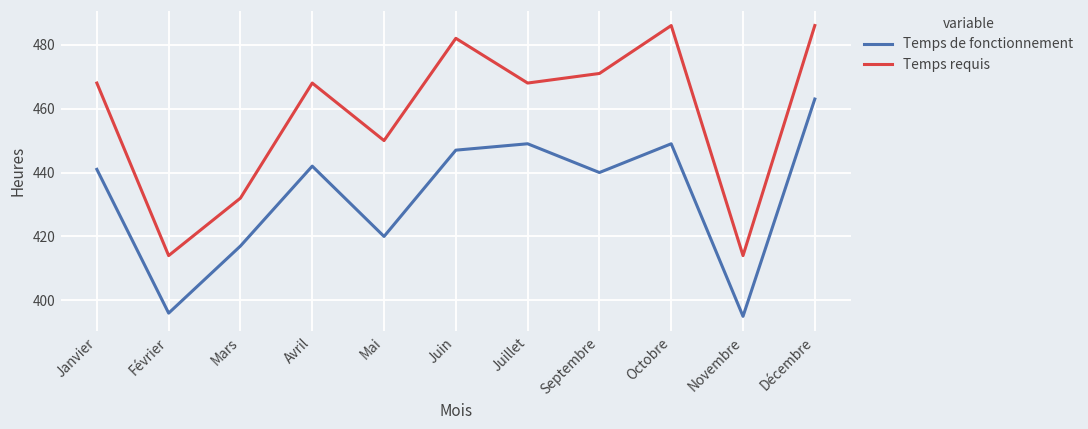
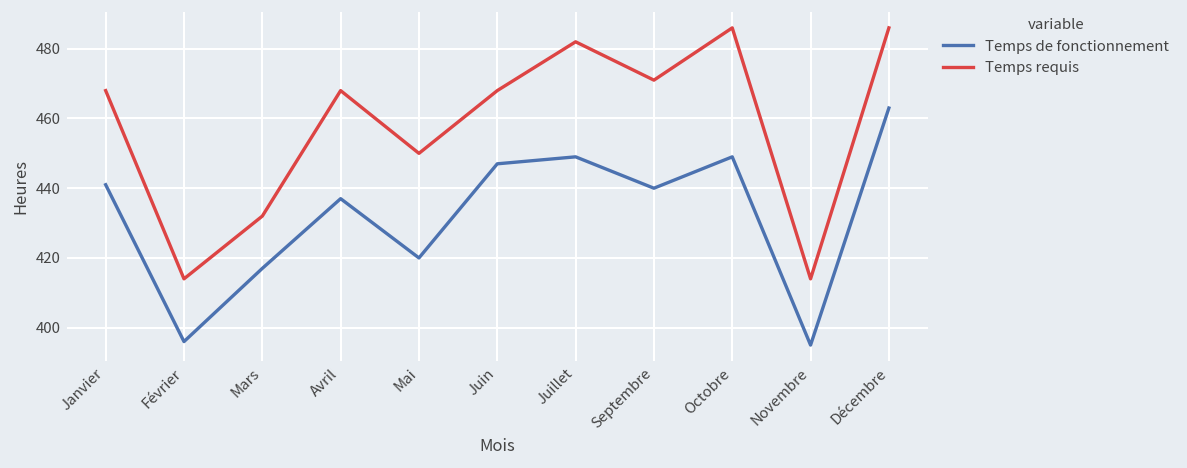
Temps de fonctionnement, Avril: 442 -> 437
Temps requis, Juin: 482 -> 468
Temps requis, Juillet: 468 -> 482
